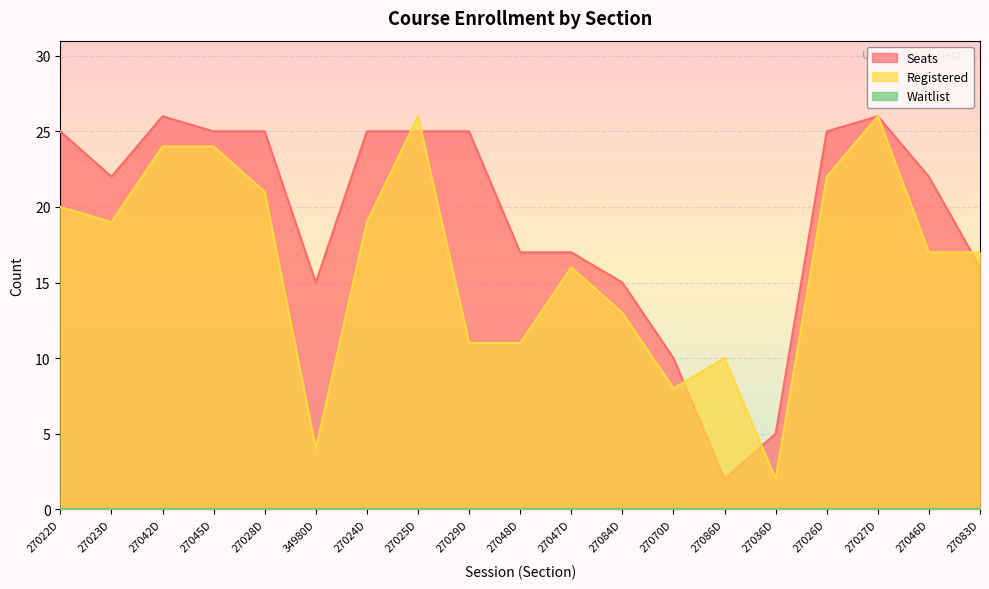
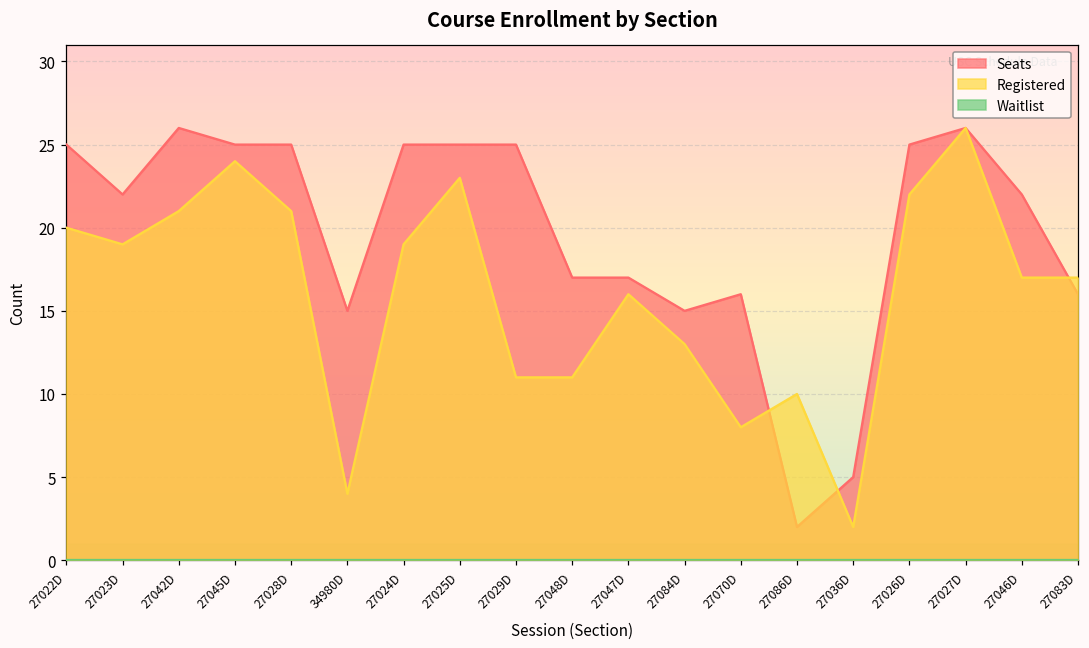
Registered, 27042D: 24 -> 21
Registered, 27025D: 26 -> 23
Seats, 27070D: 10 -> 16
